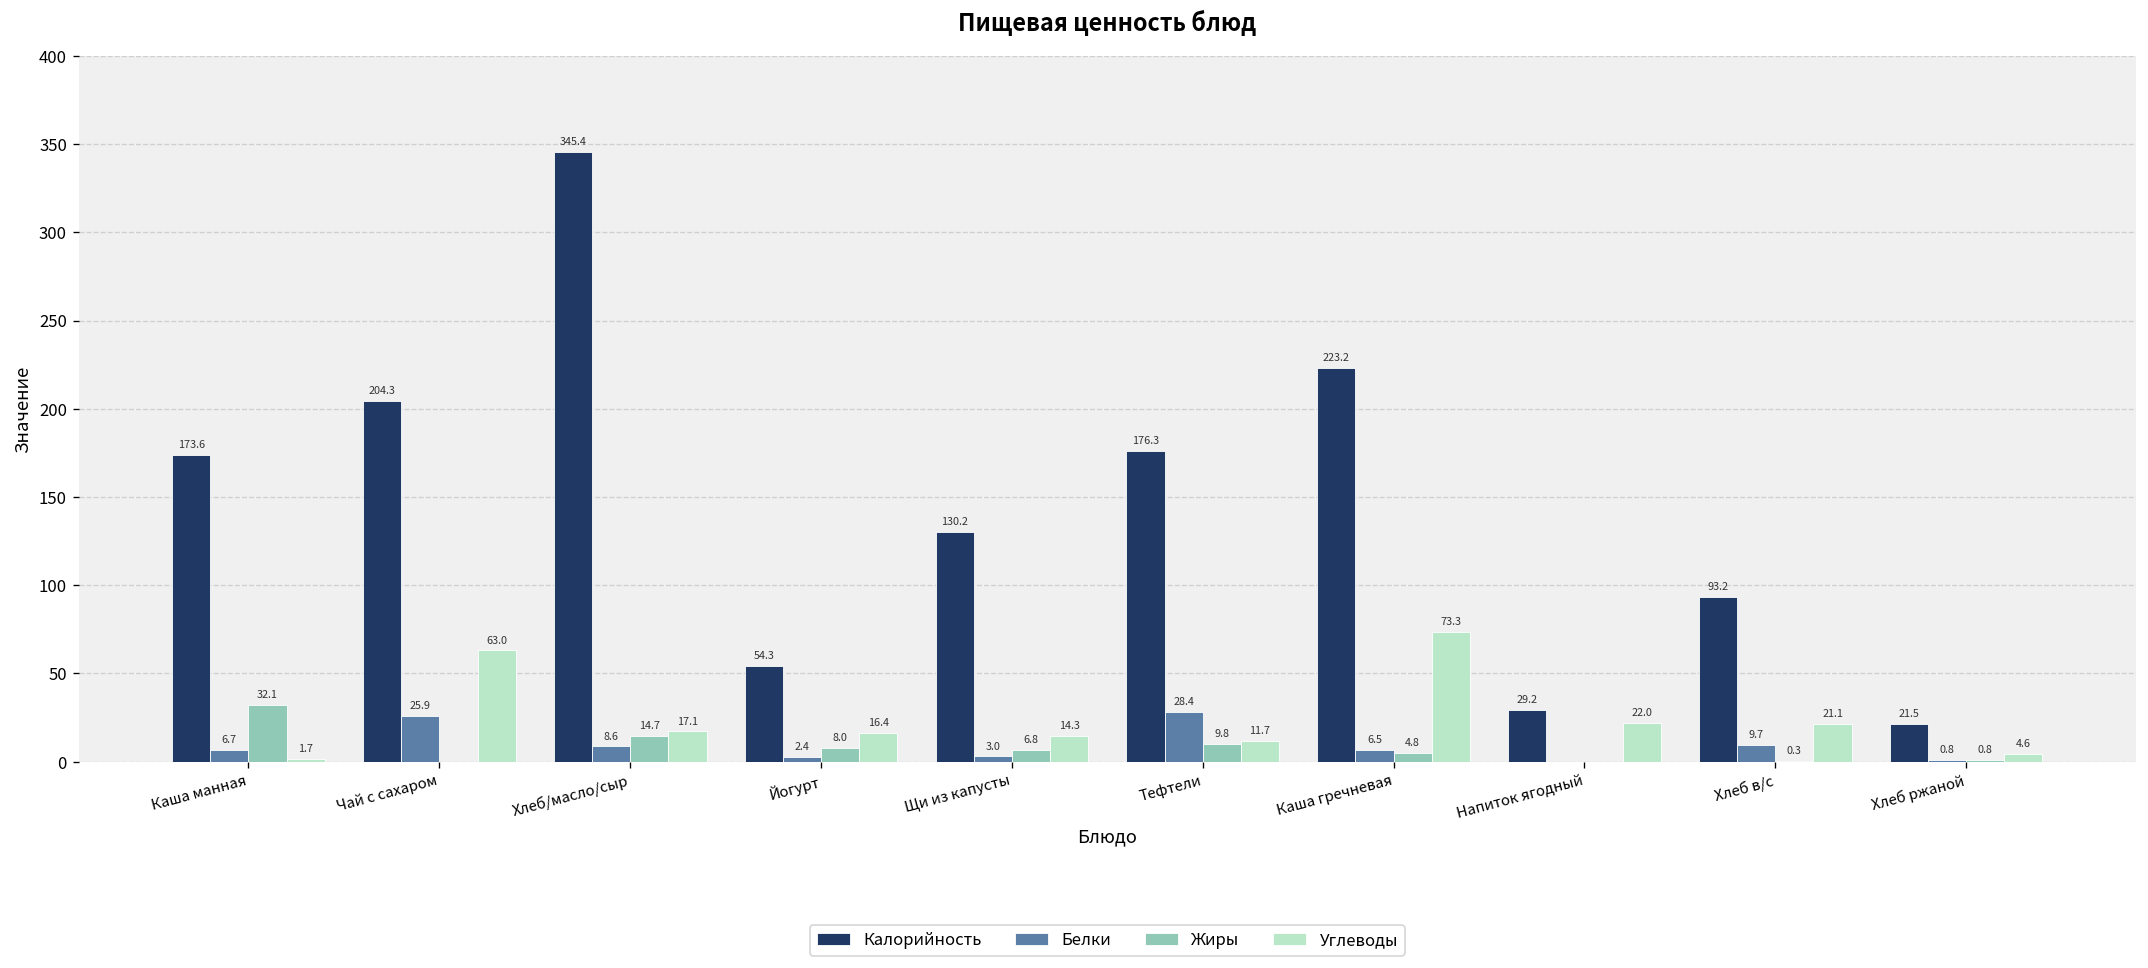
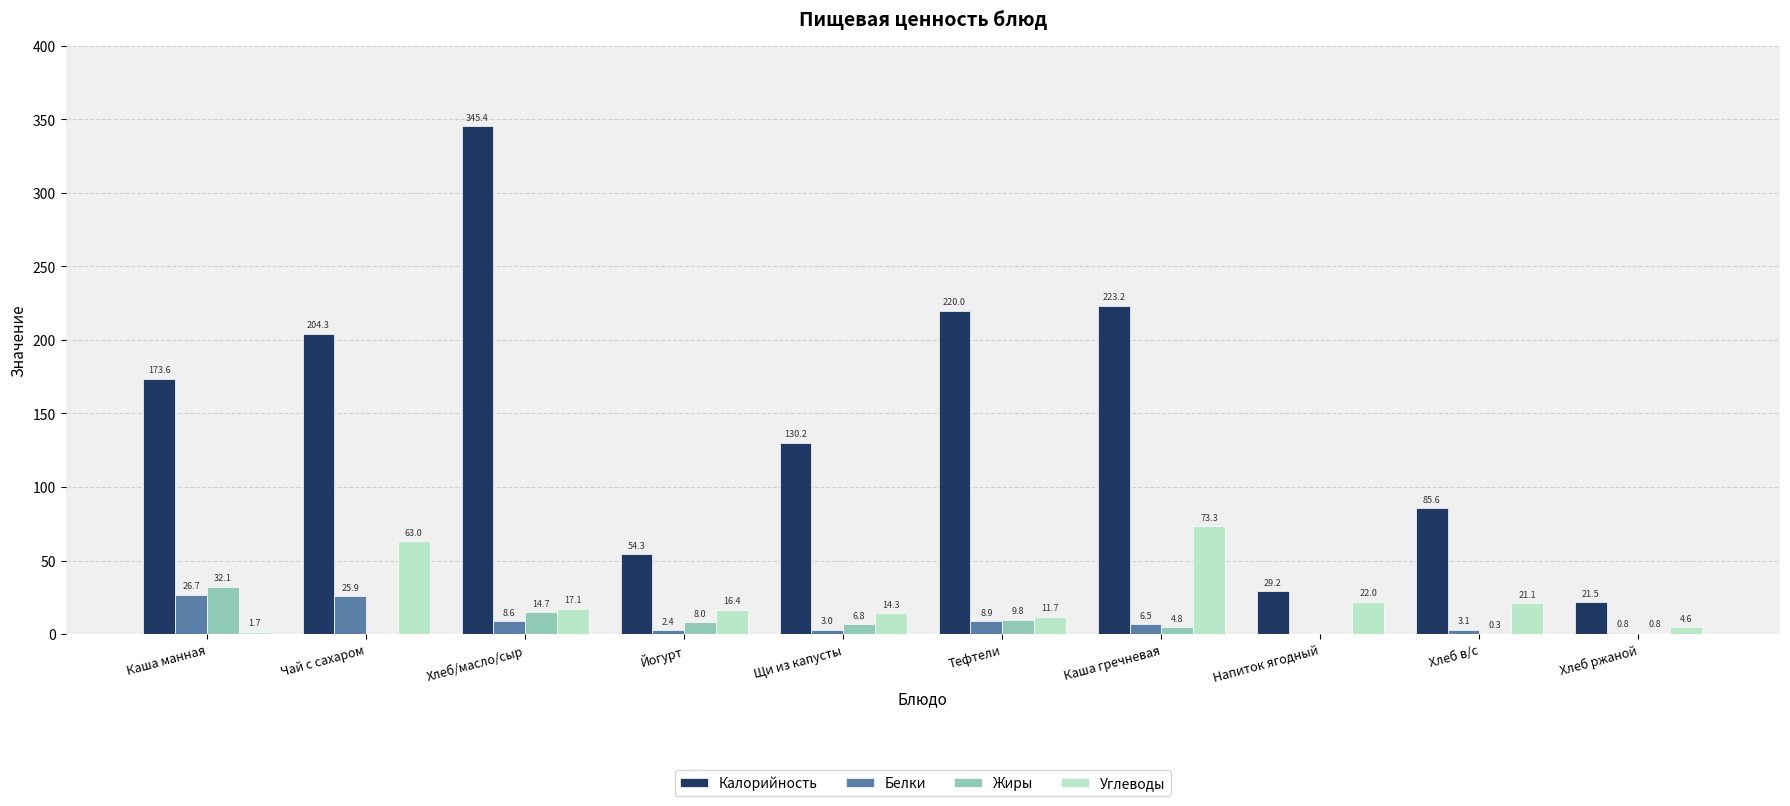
Белки, Каша манная: 6.7 -> 26.7
Калорийность, Тефтели: 176.3 -> 220.0
Белки, Тефтели: 28.4 -> 8.9
Калорийность, Хлеб в/с: 93.2 -> 85.6
Белки, Хлеб в/с: 9.7 -> 3.1
